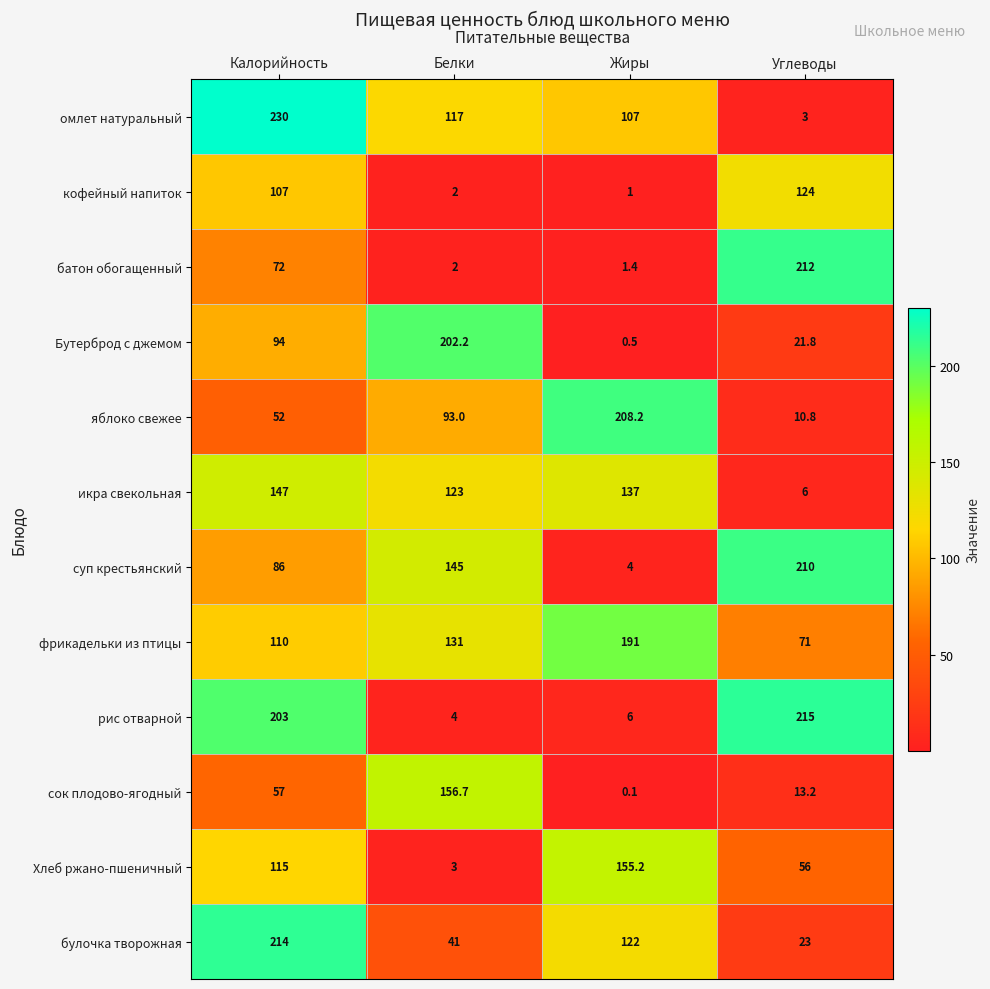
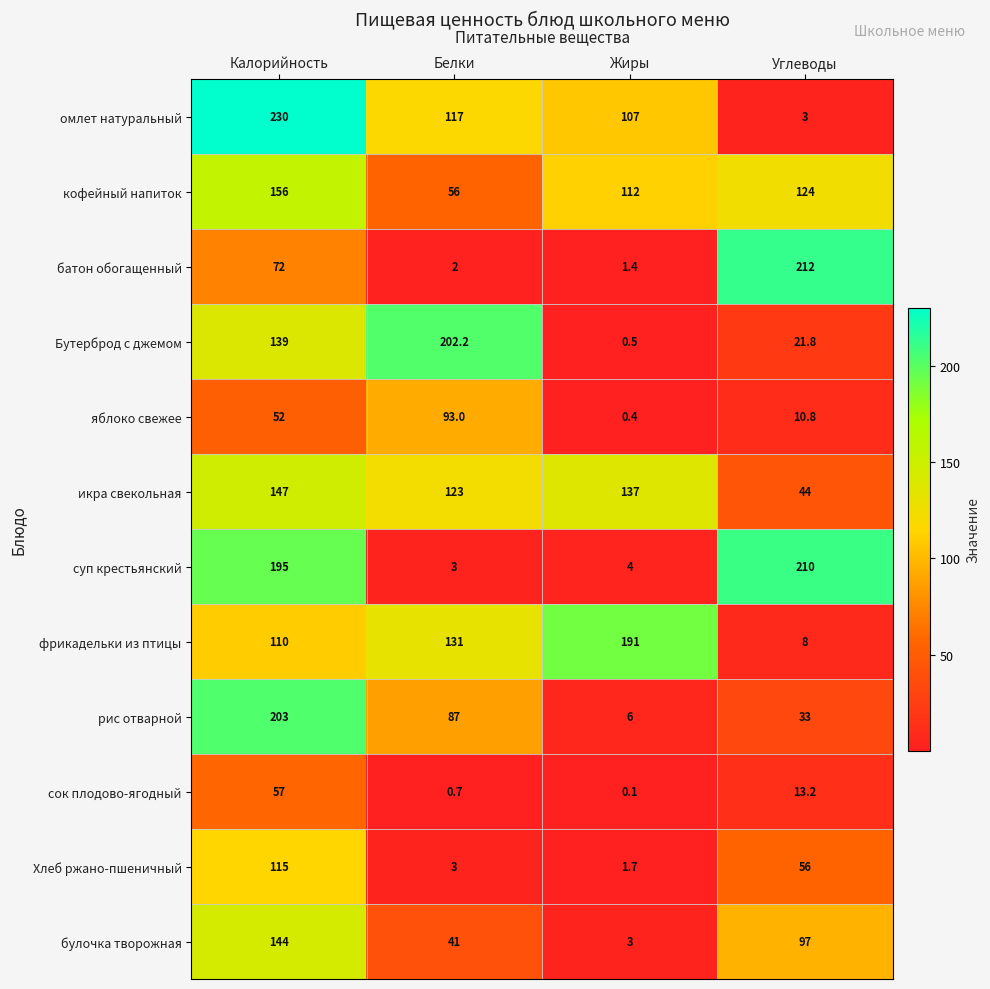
кофейный напиток, Калорийность: 107 -> 156
кофейный напиток, Белки: 2 -> 56
кофейный напиток, Жиры: 1 -> 112
Бутерброд с джемом, Калорийность: 94 -> 139
яблоко свежее, Жиры: 208.2 -> 0.4
икра свекольная, Углеводы: 6 -> 44
суп крестьянский, Калорийность: 86 -> 195
суп крестьянский, Белки: 145 -> 3
фрикадельки из птицы, Углеводы: 71 -> 8
рис отварной, Белки: 4 -> 87
рис отварной, Углеводы: 215 -> 33
сок плодово-ягодный, Белки: 156.7 -> 0.7
Хлеб ржано-пшеничный, Жиры: 155.2 -> 1.7
булочка творожная, Калорийность: 214 -> 144
булочка творожная, Жиры: 122 -> 3
булочка творожная, Углеводы: 23 -> 97
